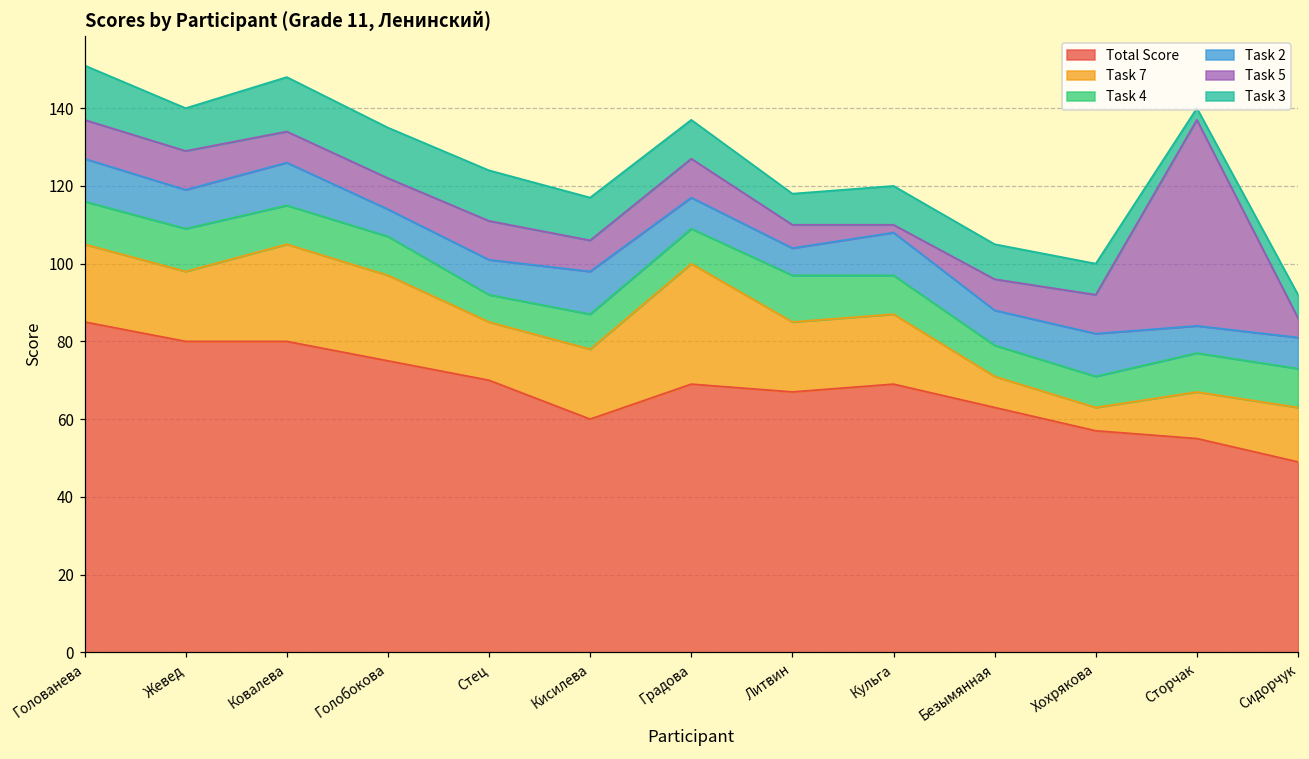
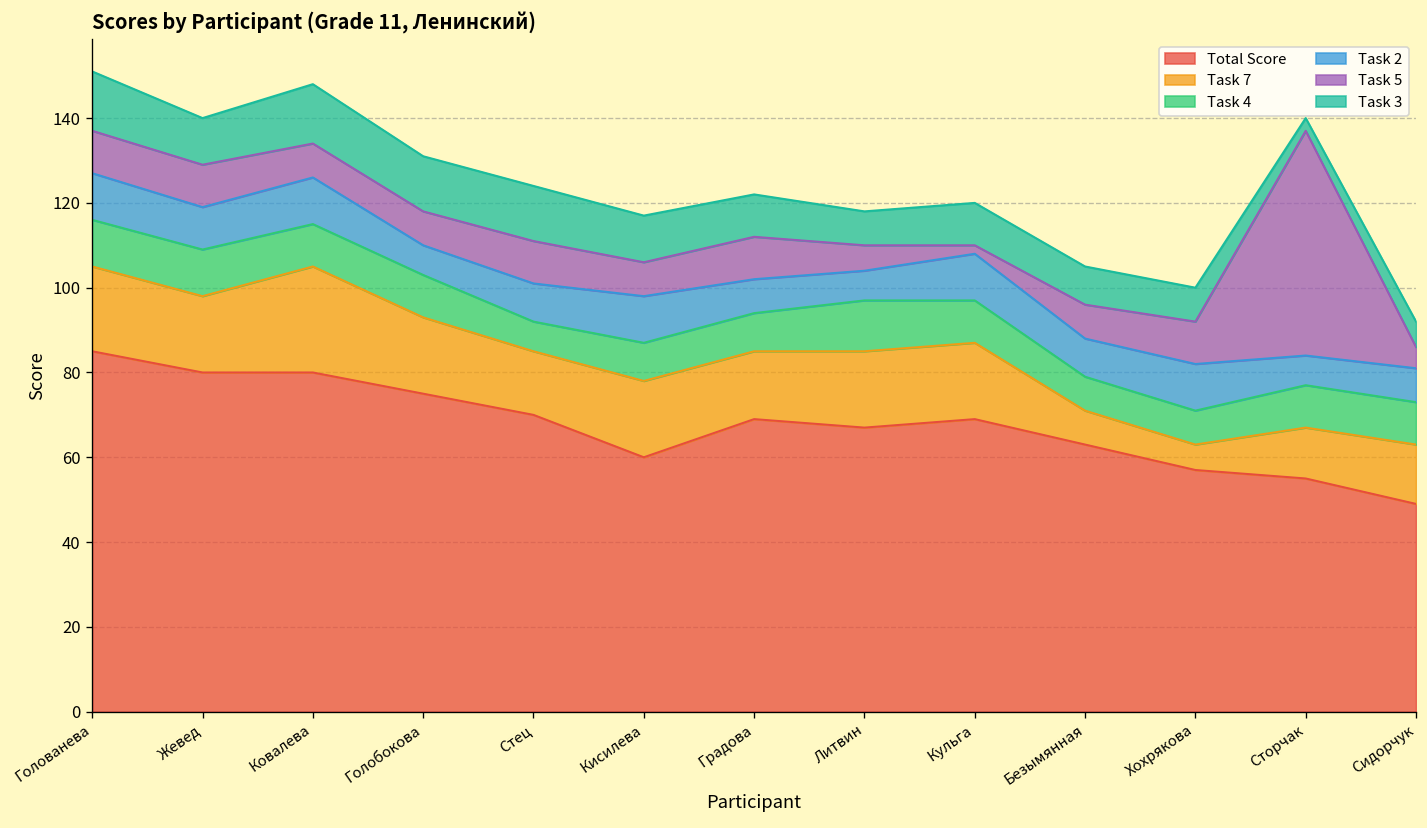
Task 7, Голобокова: 22 -> 18
Task 7, Градова: 31 -> 16
